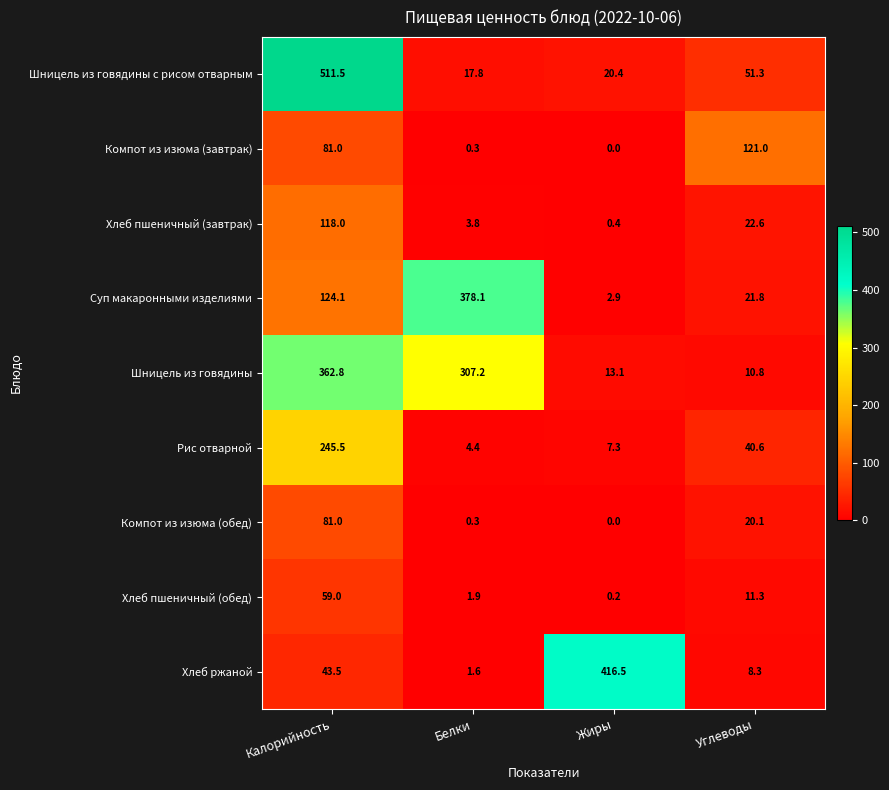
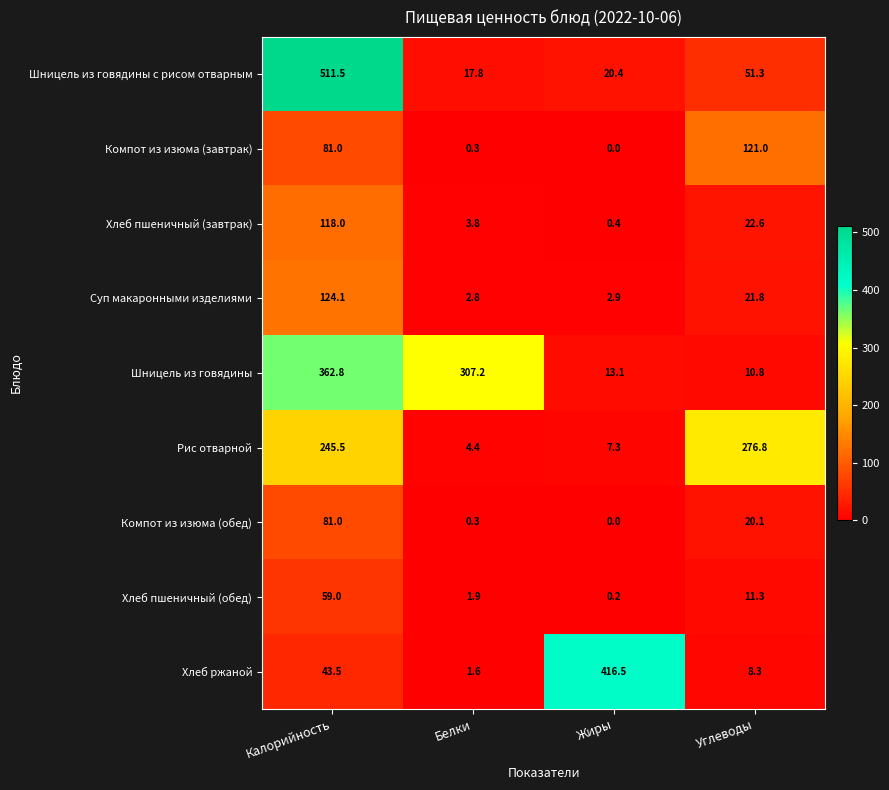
Суп макаронными изделиями, Белки: 378.1 -> 2.8
Рис отварной, Углеводы: 40.6 -> 276.8
